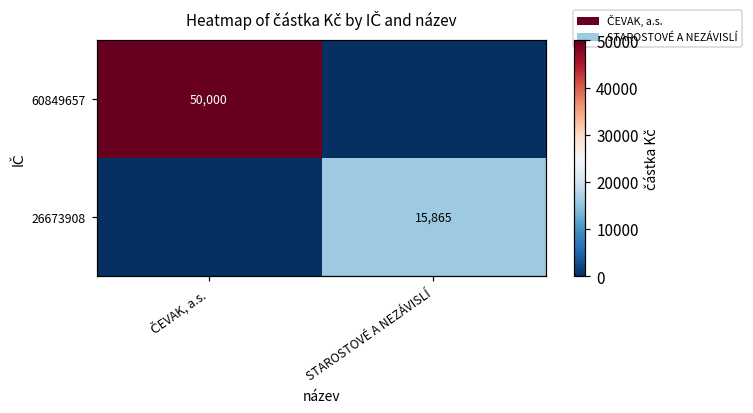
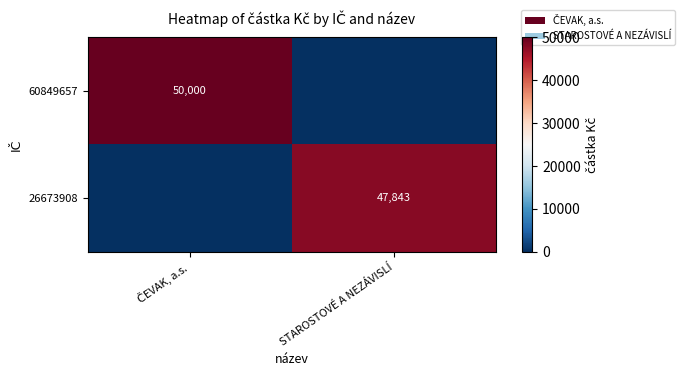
26673908, STAROSTOVÉ A NEZÁVISLÍ: 15,865 -> 47,843
